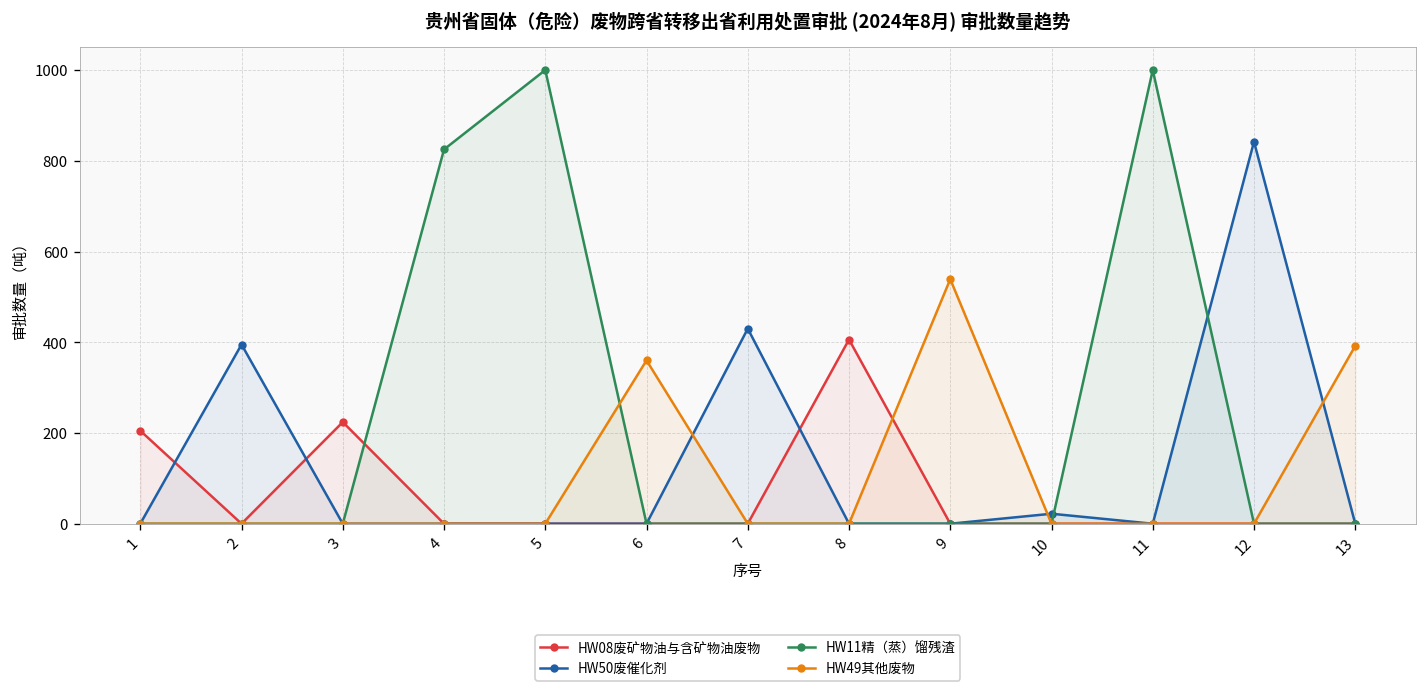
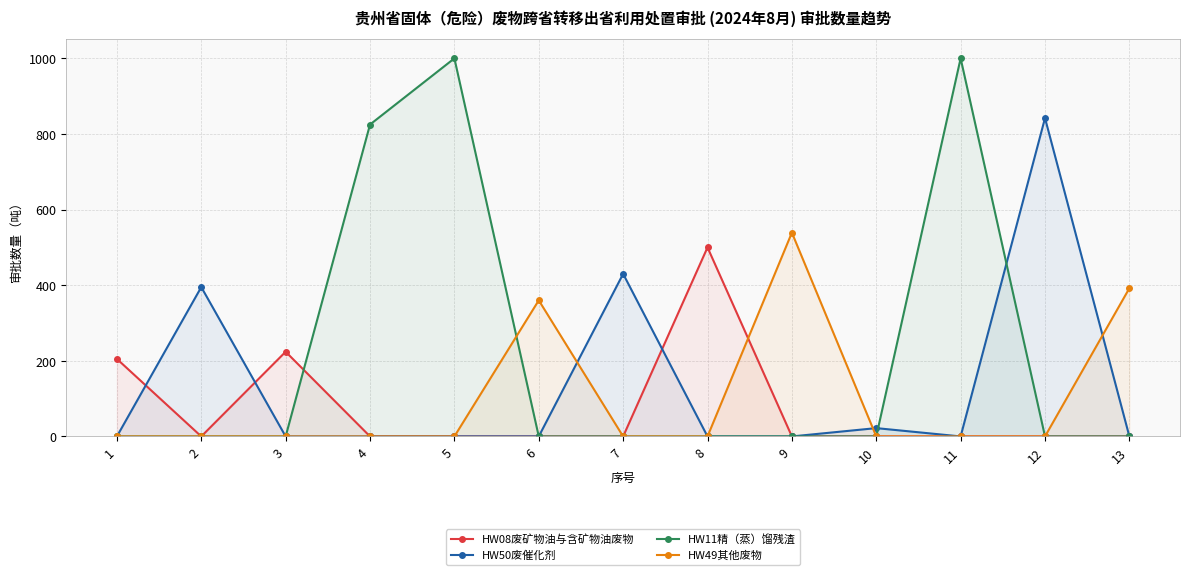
HW08废矿物油与含矿物油废物, 8: 410 -> 500
